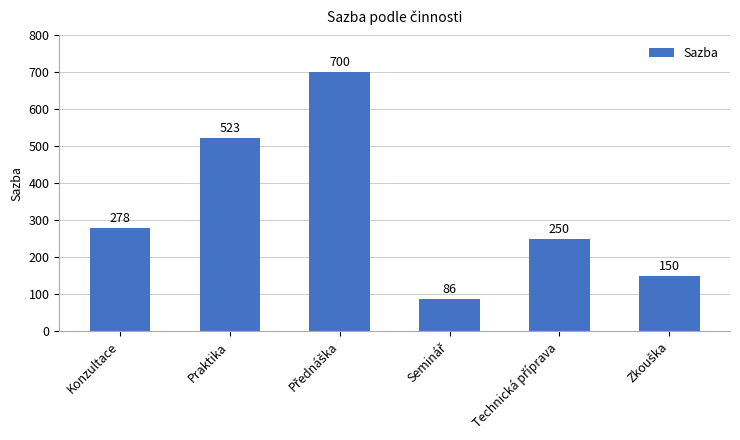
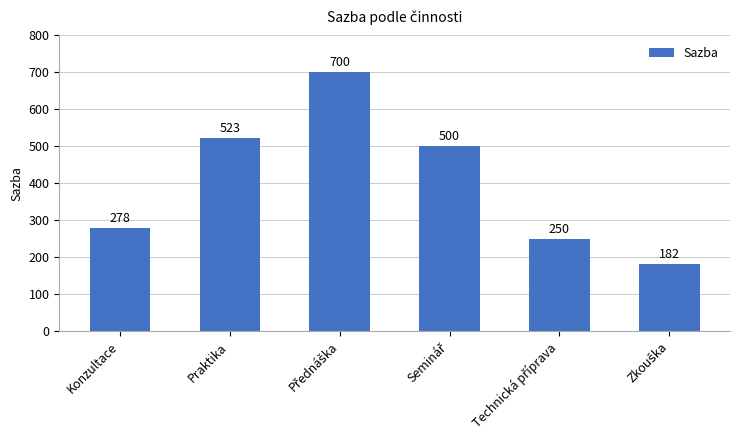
Seminář: 86 -> 500
Zkouška: 150 -> 182
